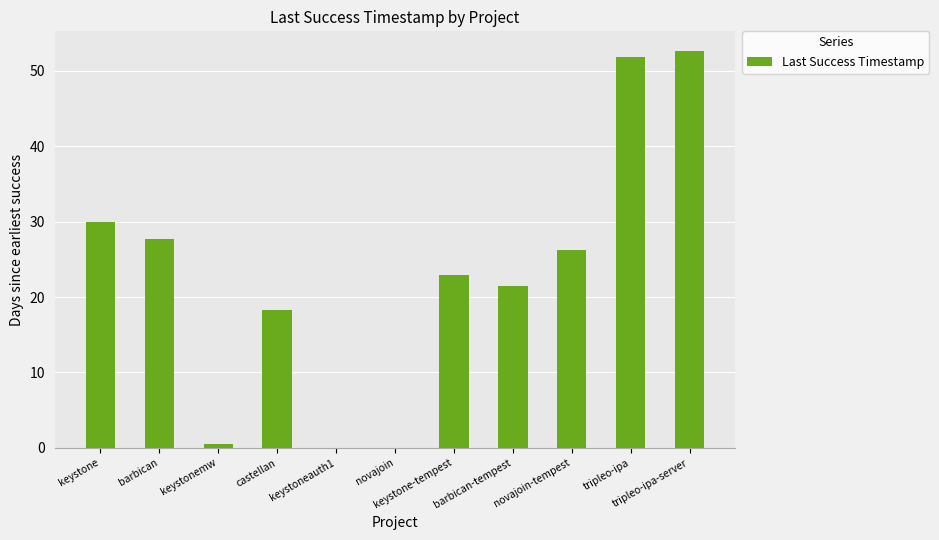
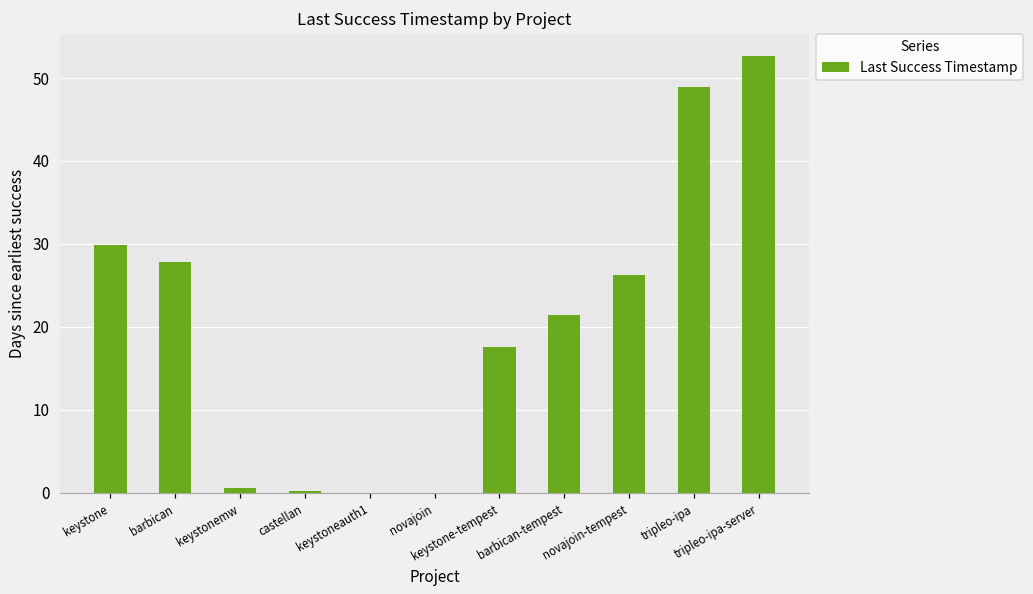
castellan: 18 -> 0
keystone-tempest: 23 -> 18
tripleo-ipa: 52 -> 49
